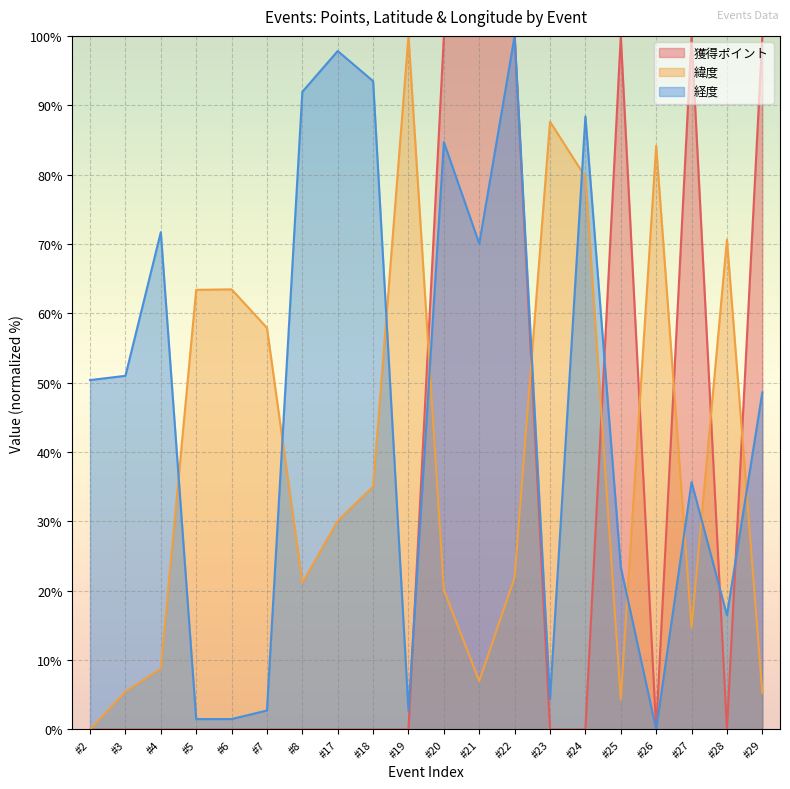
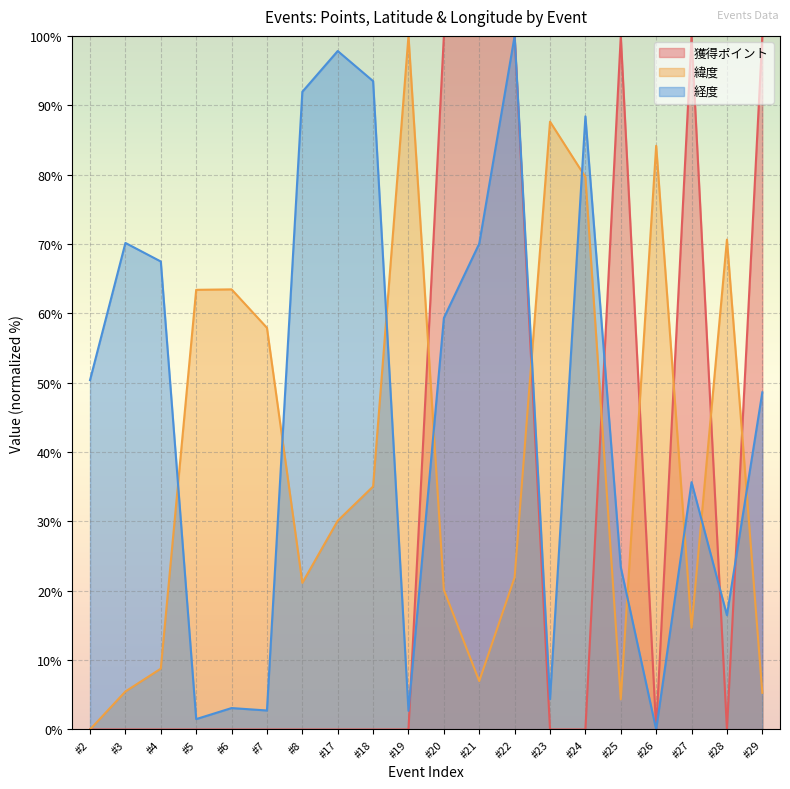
経度, #3: 51% -> 70%
経度, #4: 72% -> 67%
経度, #6: 2% -> 3%
経度, #20: 85% -> 59%
